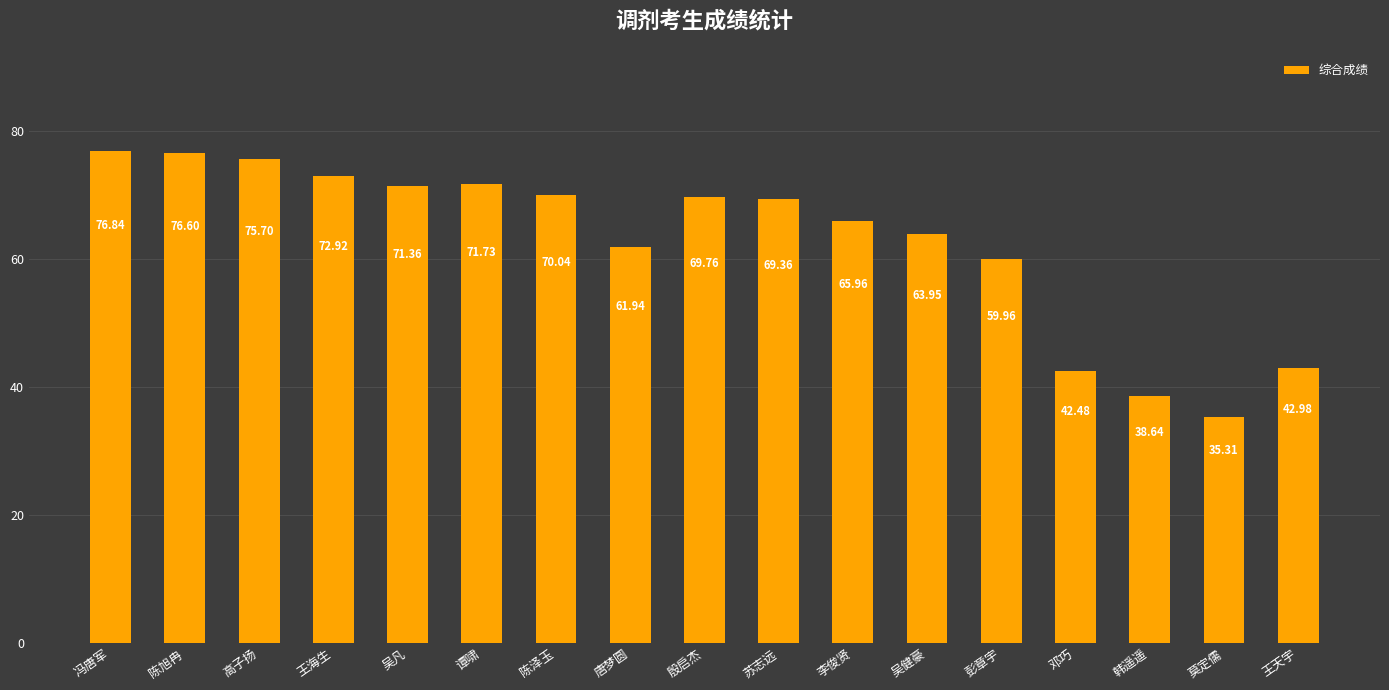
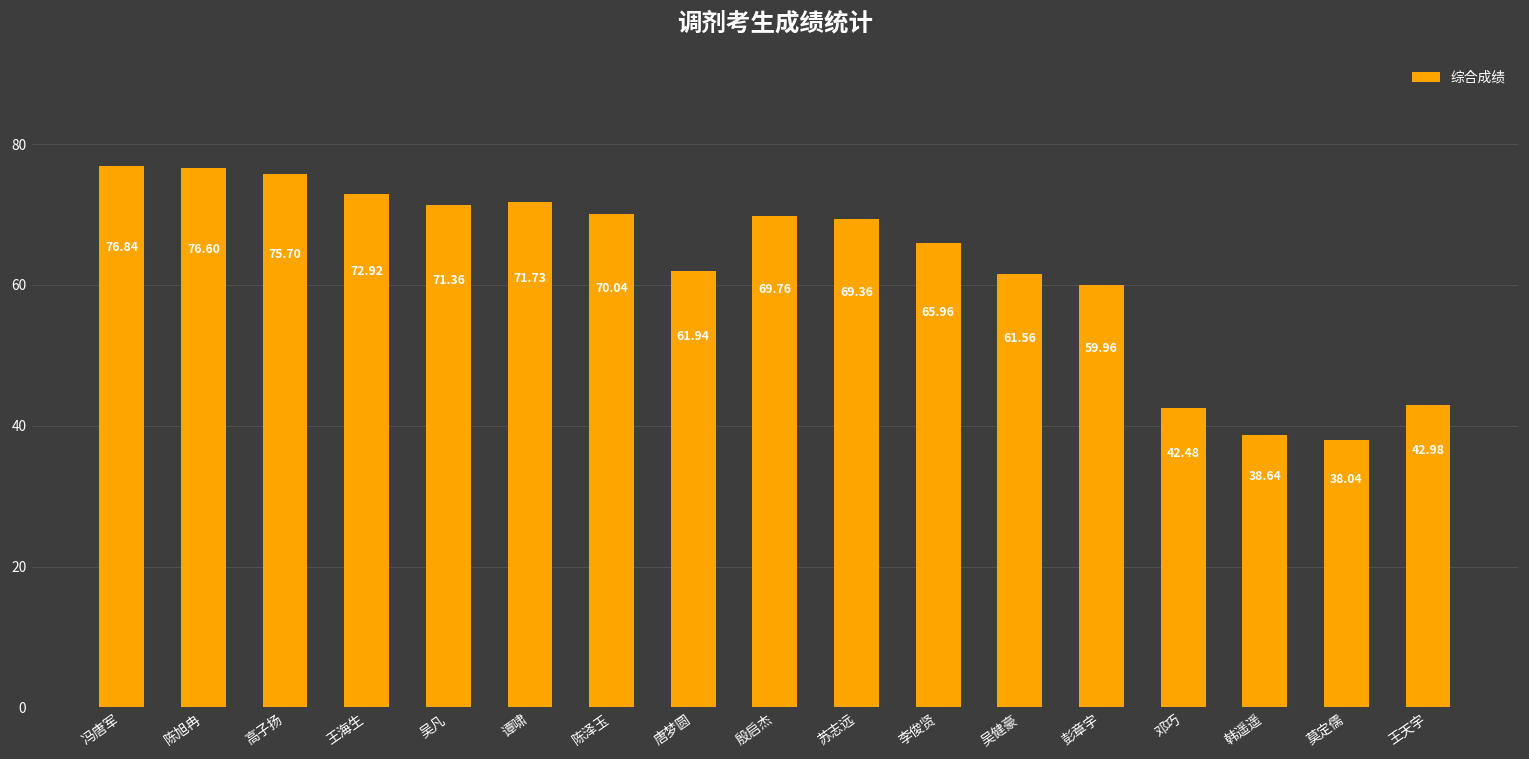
吴健豪: 63.95 -> 61.56
莫定儒: 35.31 -> 38.04
